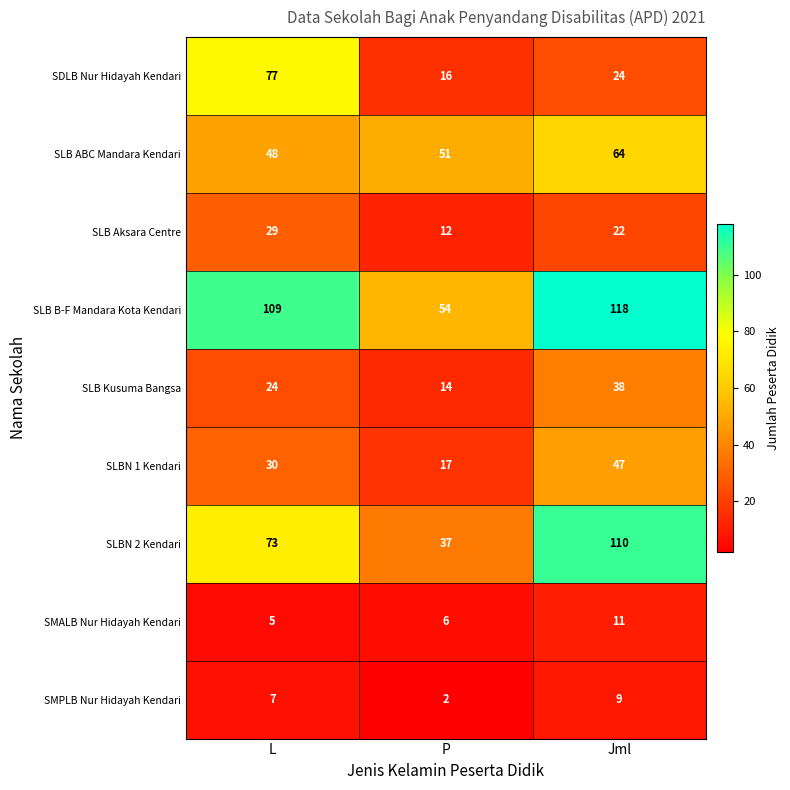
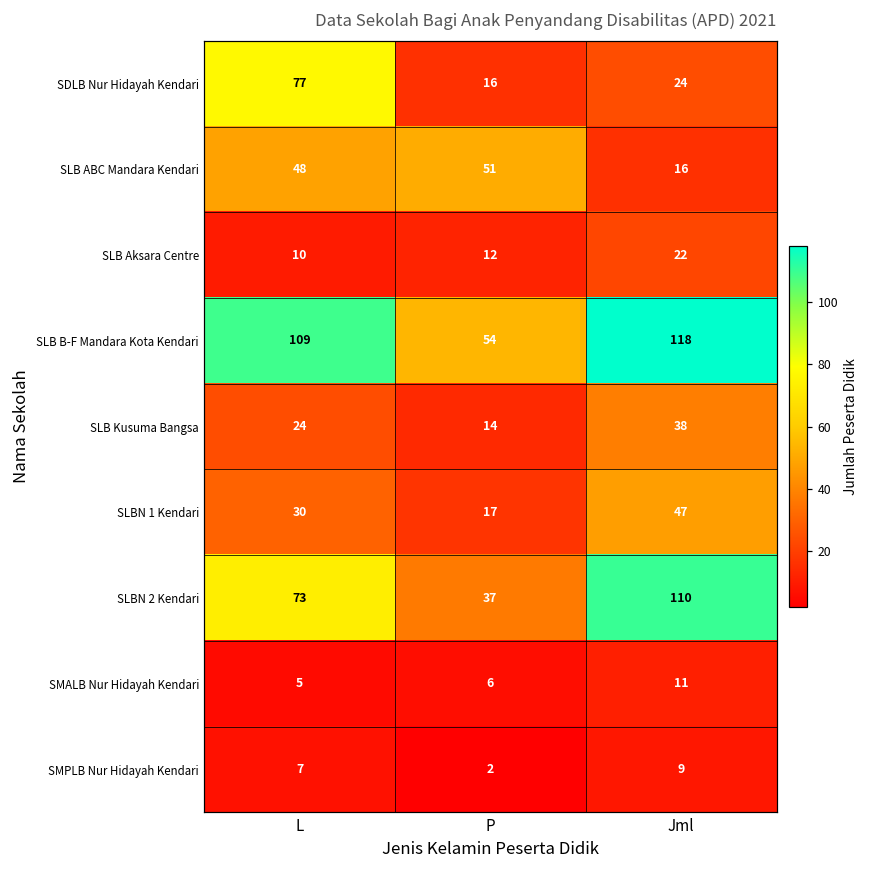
SLB ABC Mandara Kendari, Jml: 64 -> 16
SLB Aksara Centre, L: 29 -> 10
